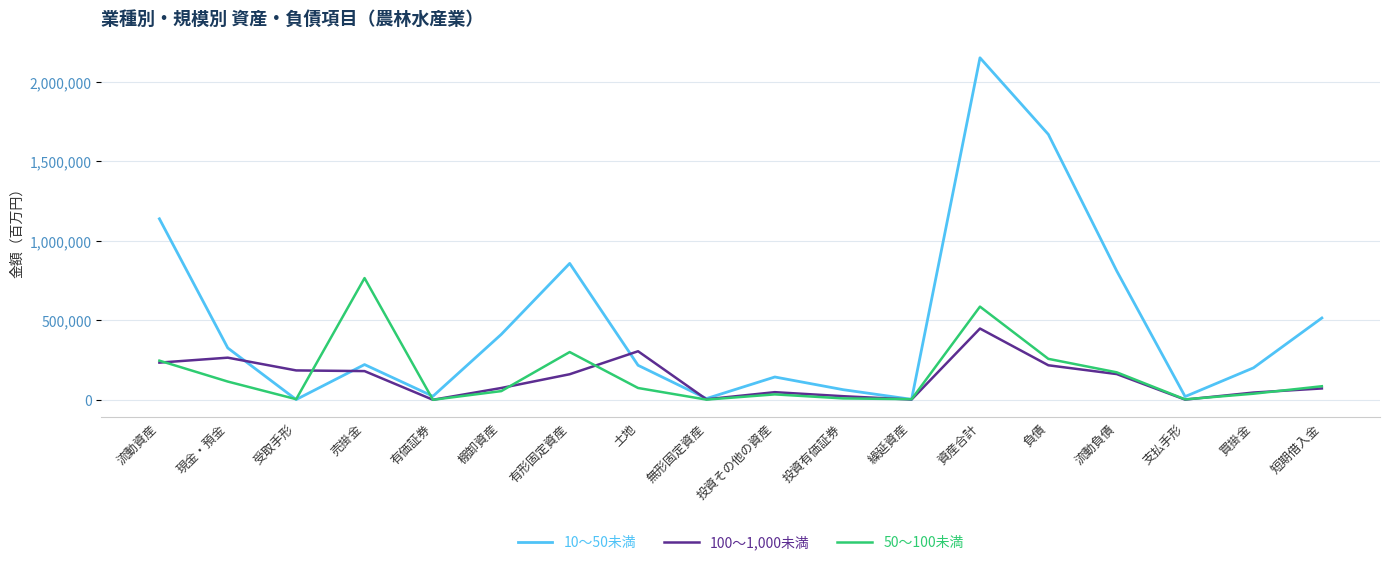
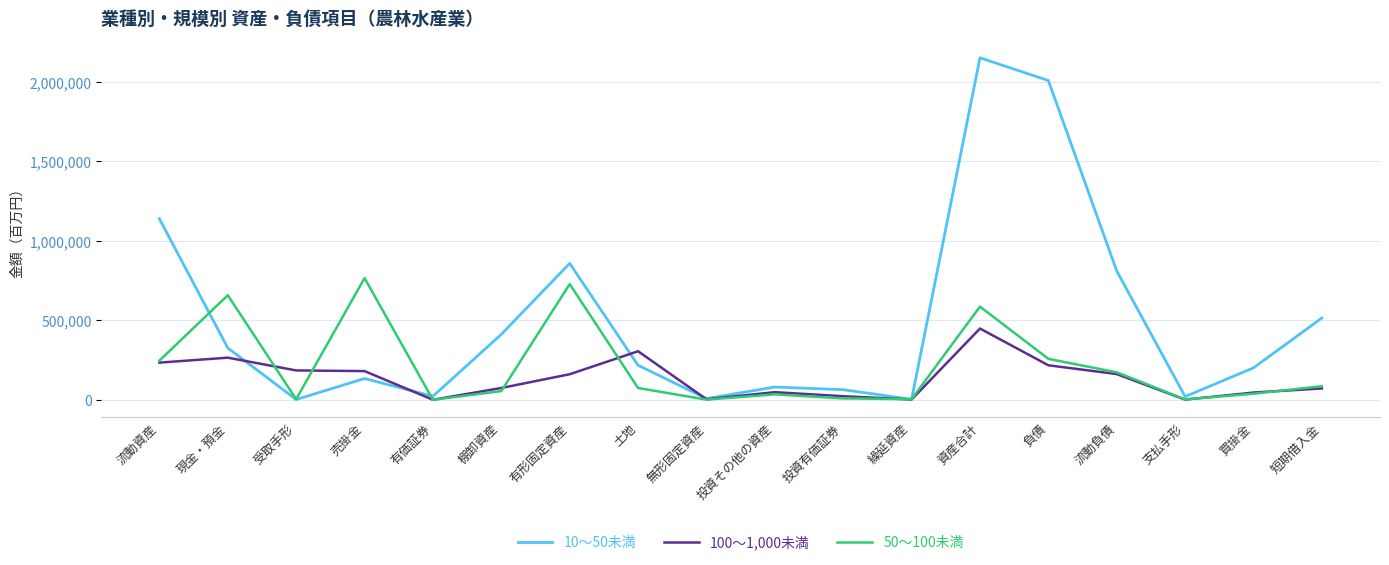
50～100未満, 現金・預金: 110,000 -> 660,000
10～50未満, 売掛金: 220,000 -> 130,000
50～100未満, 有形固定資産: 300,000 -> 730,000
10～50未満, 投資その他の資産: 140,000 -> 80,000
10～50未満, 負債: 1,670,000 -> 2,010,000
